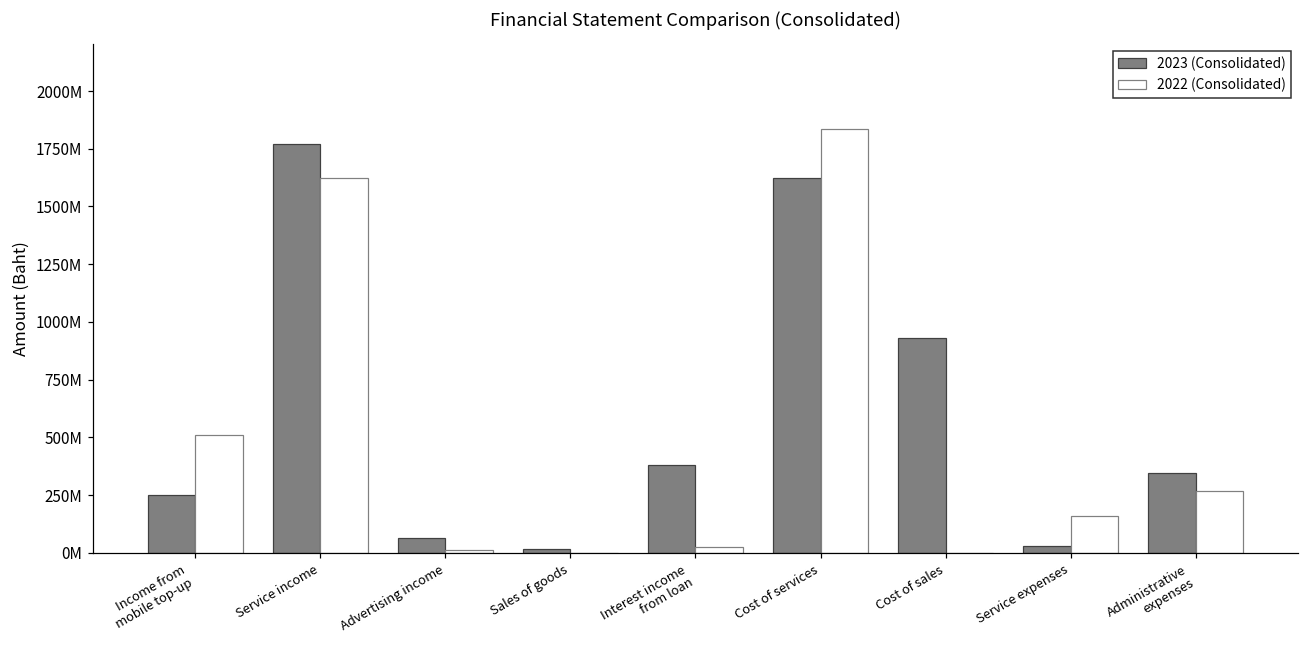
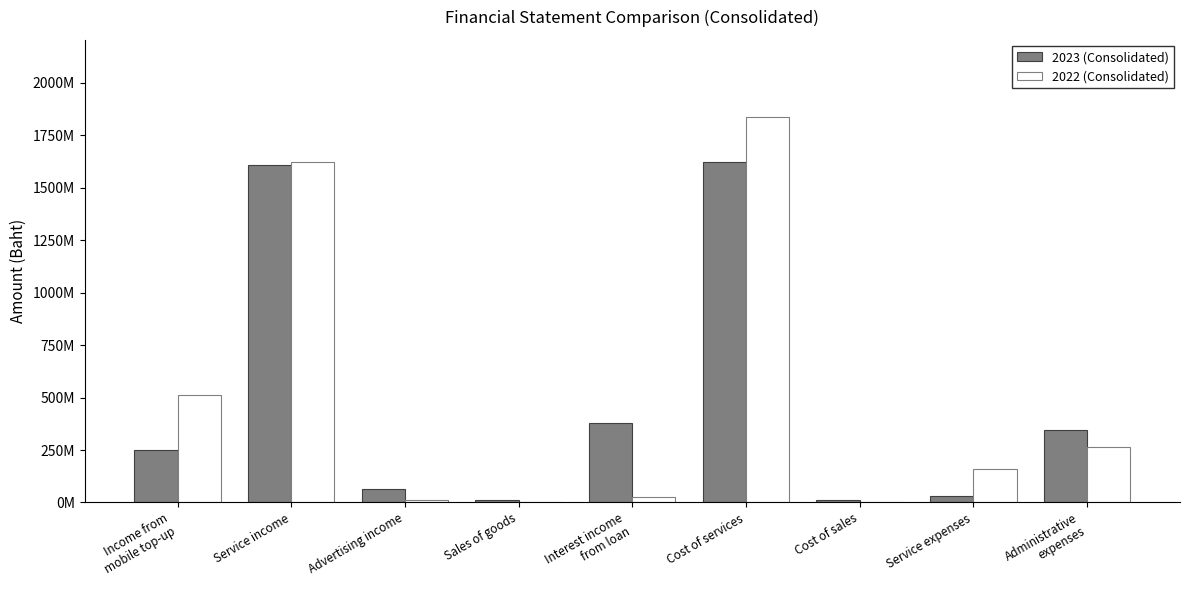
2023 (Consolidated), Service income: 1770000000 -> 1610000000
2023 (Consolidated), Cost of sales: 930000000 -> 10000000
